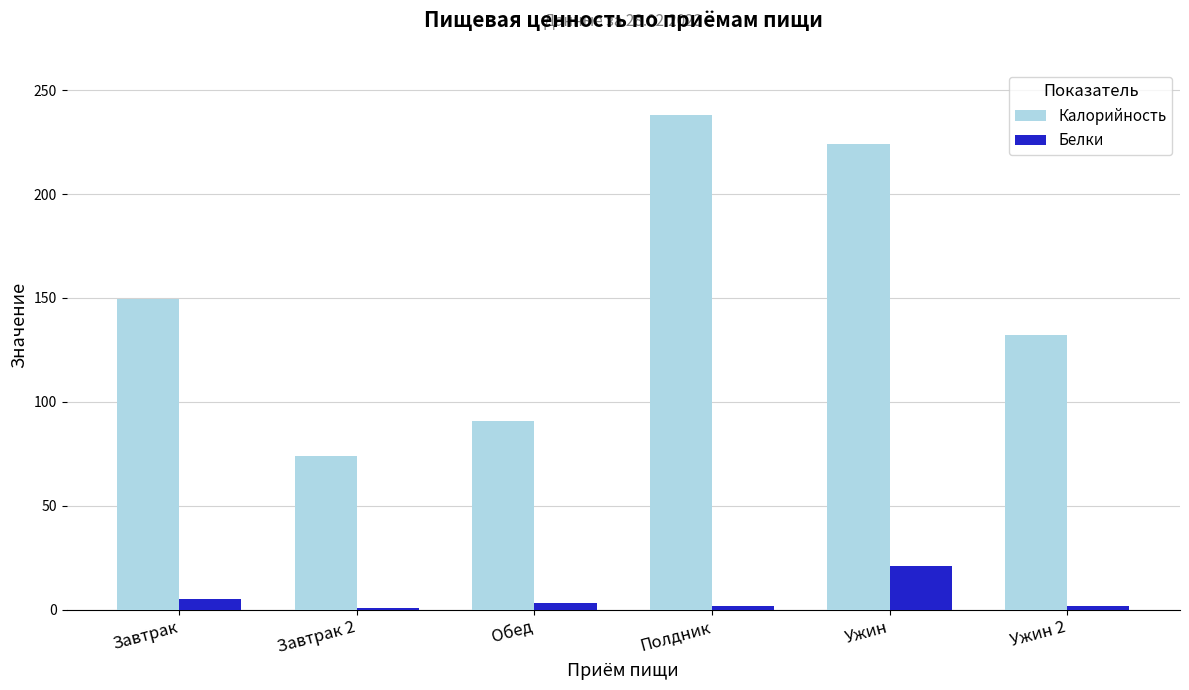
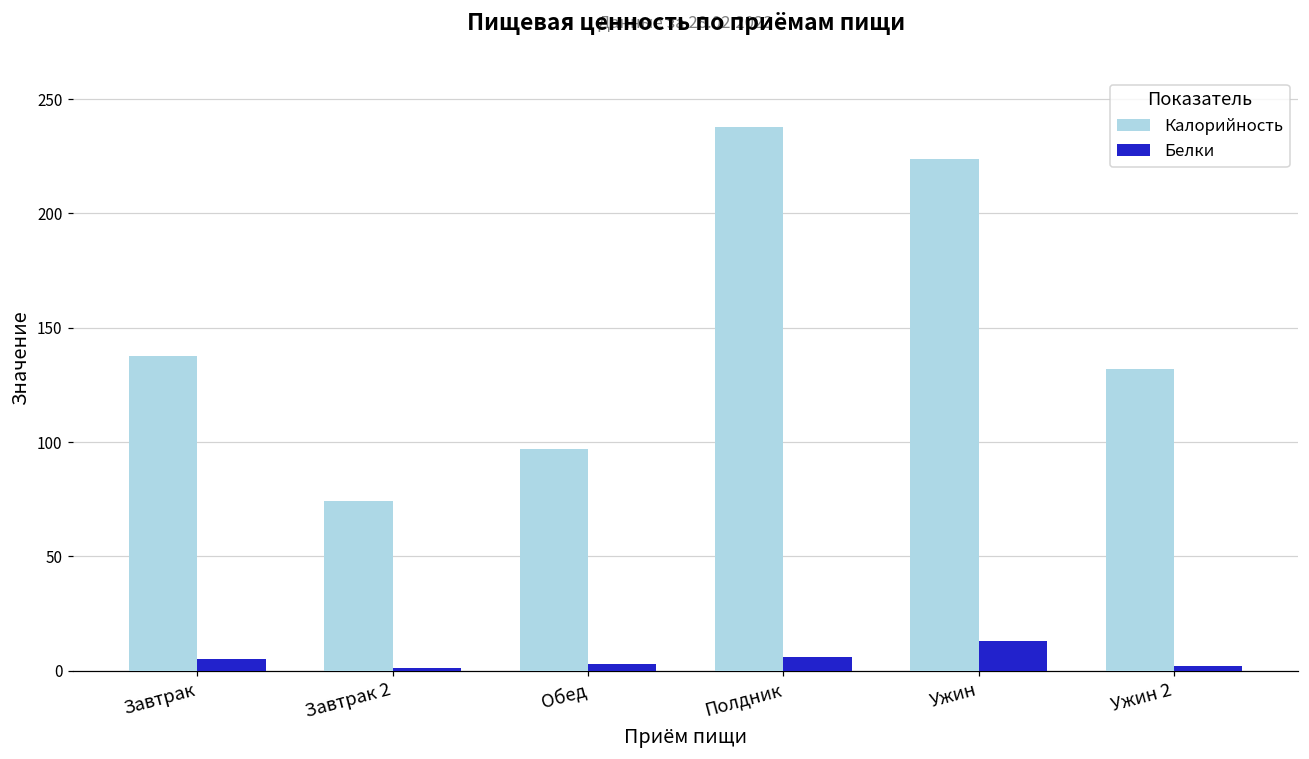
Калорийность, Завтрак: 150 -> 138
Калорийность, Обед: 91 -> 97
Белки, Полдник: 2 -> 6
Белки, Ужин: 21 -> 13
